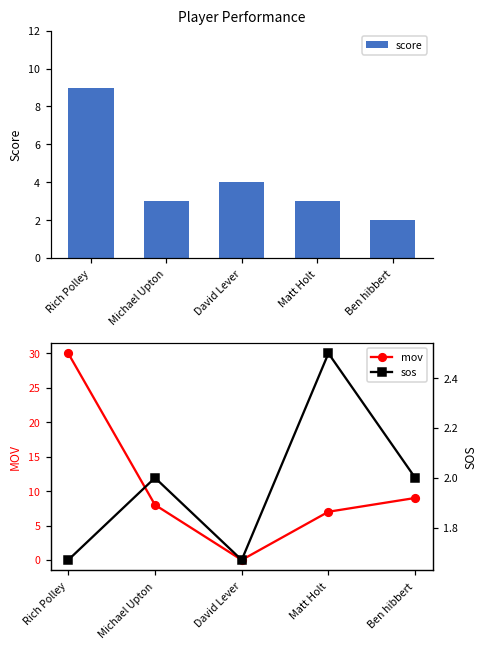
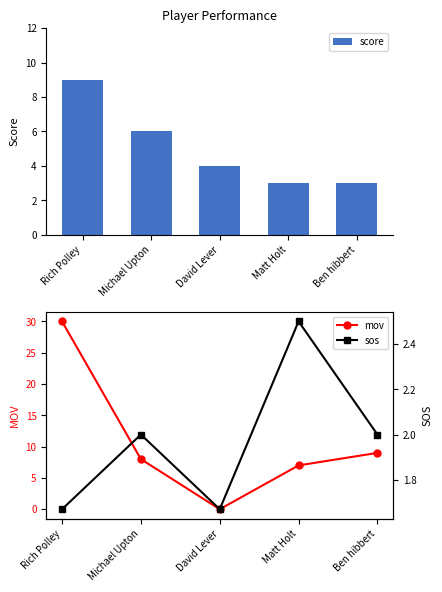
Player Performance, Michael Upton: 3 -> 6
Player Performance, Ben hibbert: 2 -> 3
